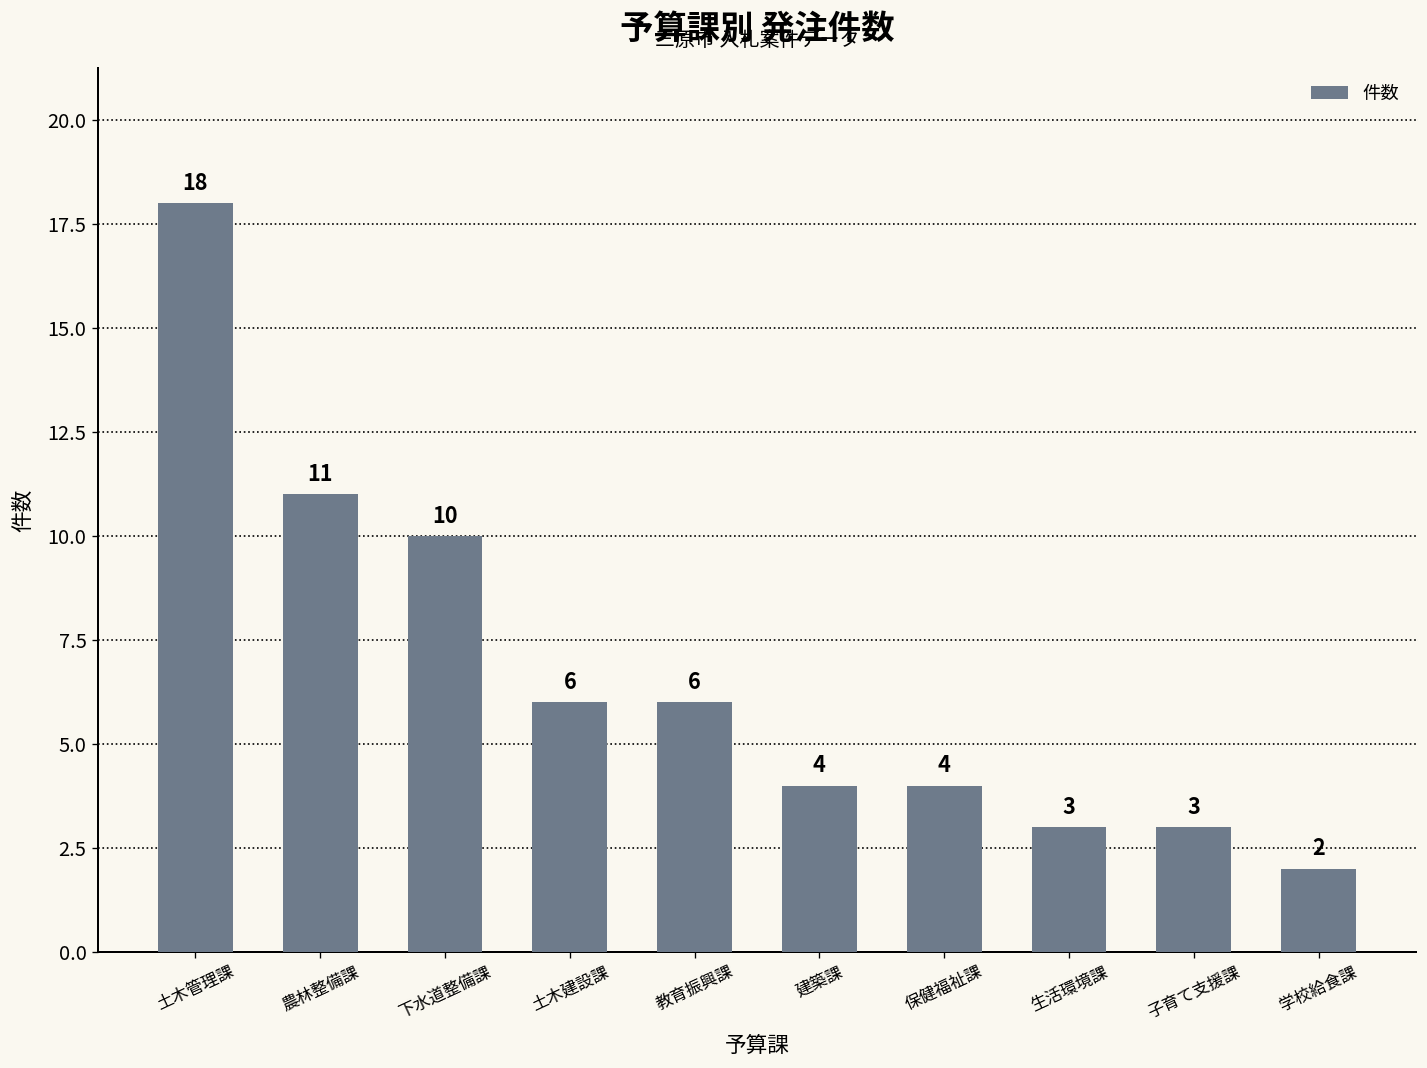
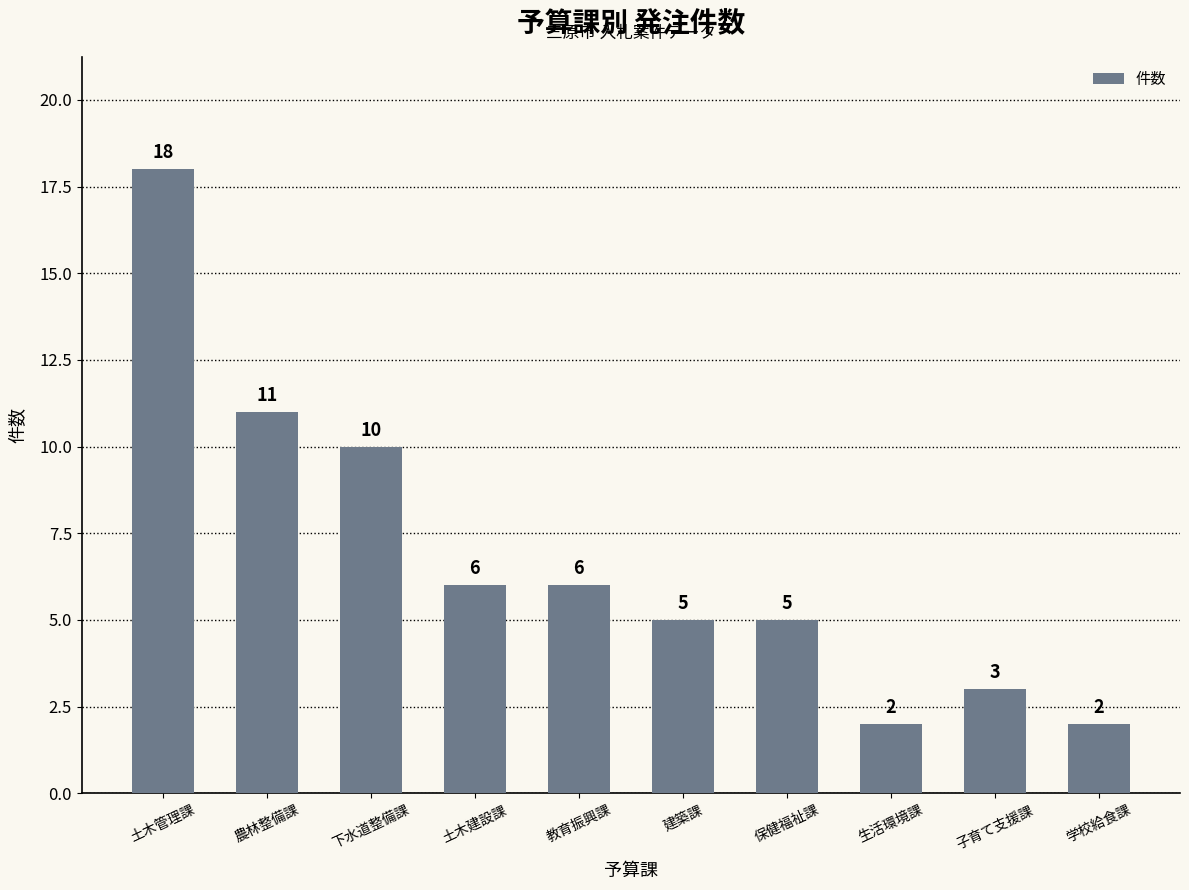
建築課: 4 -> 5
保健福祉課: 4 -> 5
生活環境課: 3 -> 2
